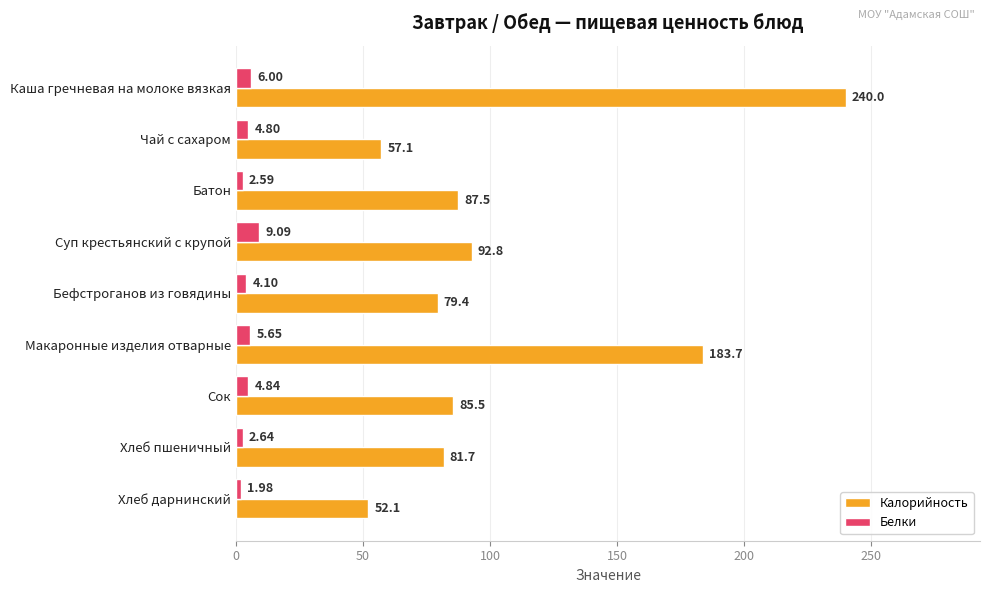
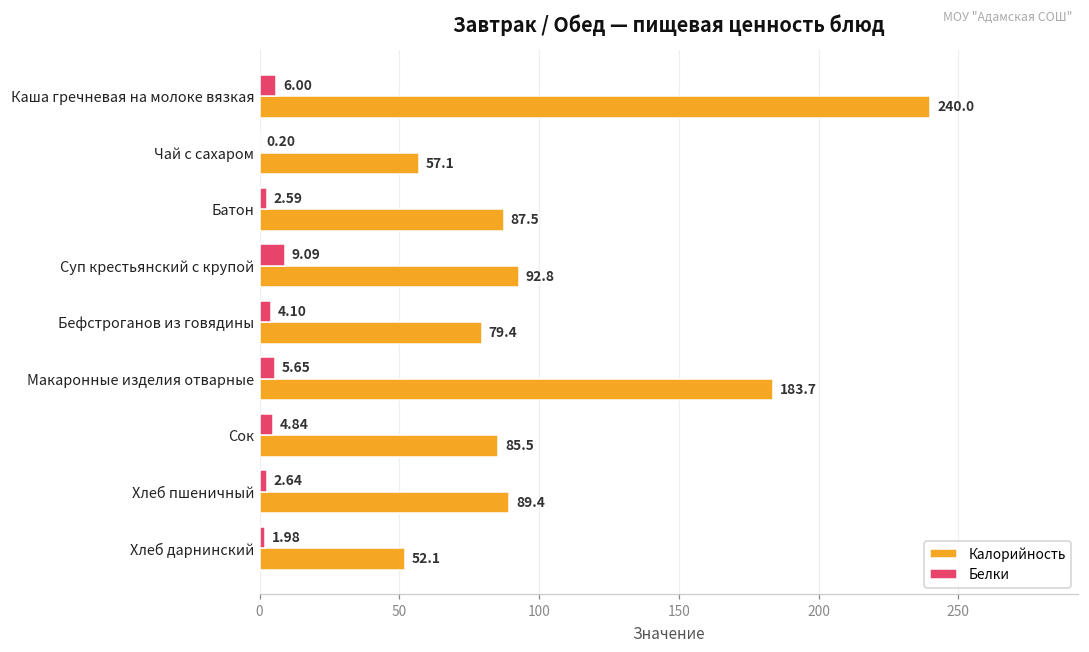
Белки, Чай с сахаром: 4.80 -> 0.20
Калорийность, Хлеб пшеничный: 81.7 -> 89.4
